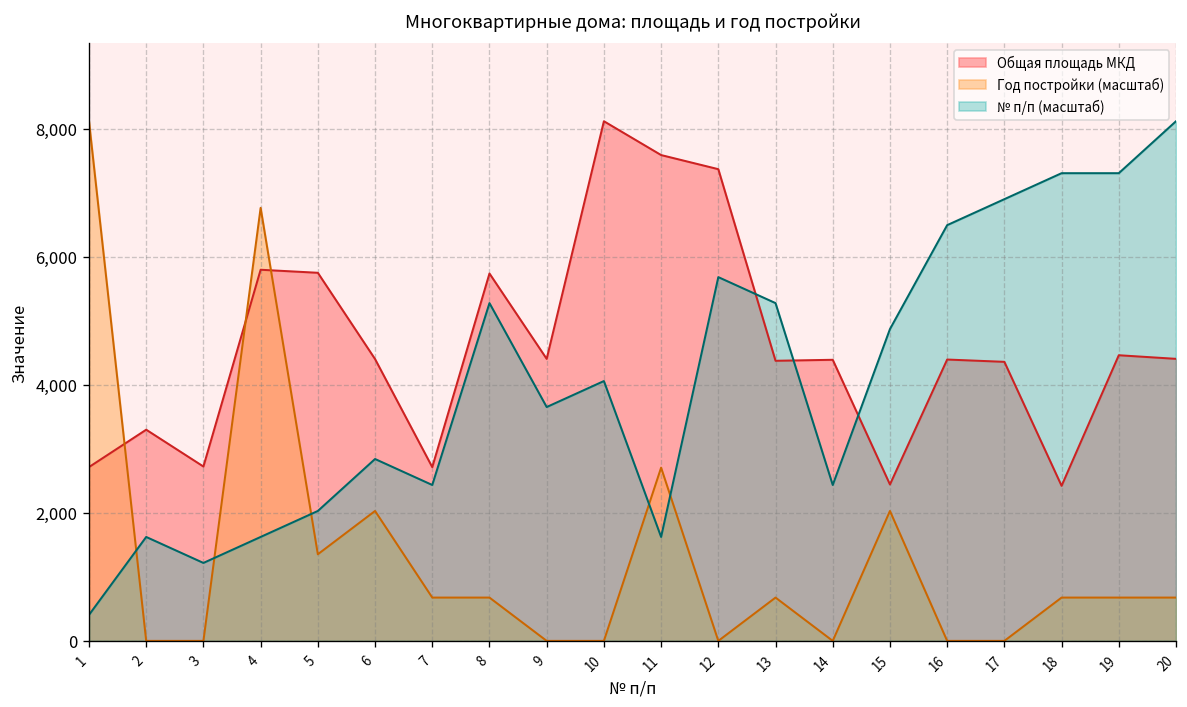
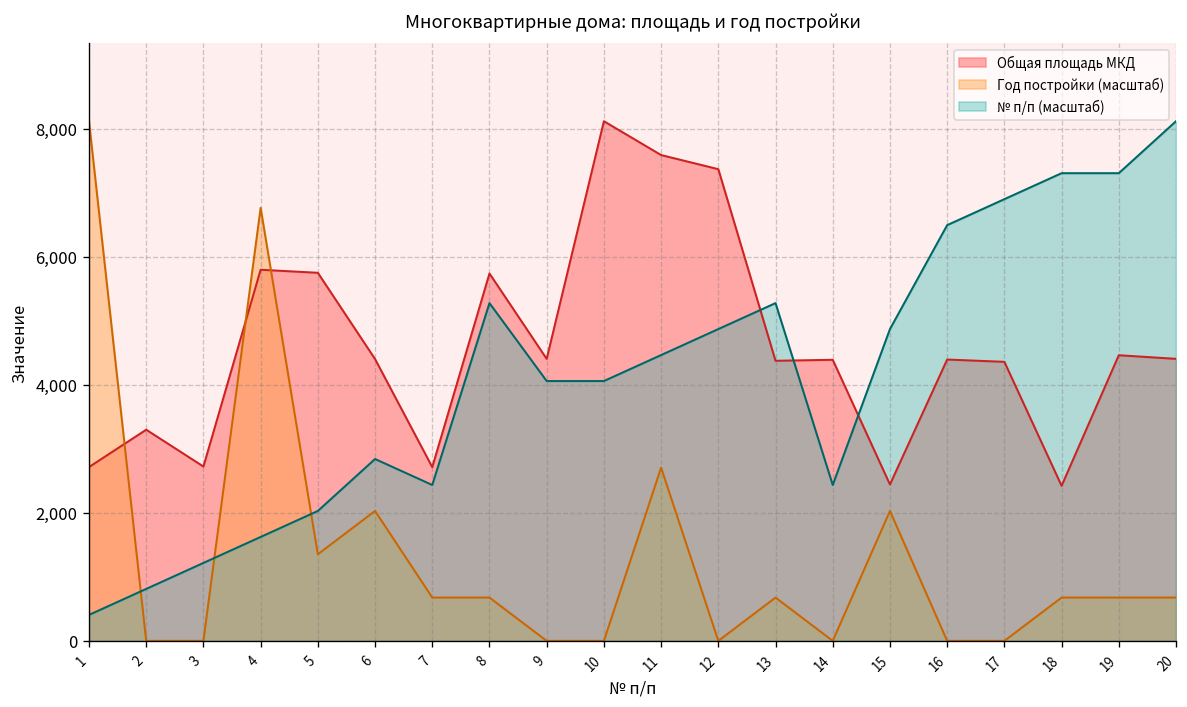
№ п/п (масштаб), 2: 1,600 -> 800
№ п/п (масштаб), 9: 3,700 -> 4,100
№ п/п (масштаб), 11: 1,600 -> 4,500
№ п/п (масштаб), 12: 5,700 -> 4,900
